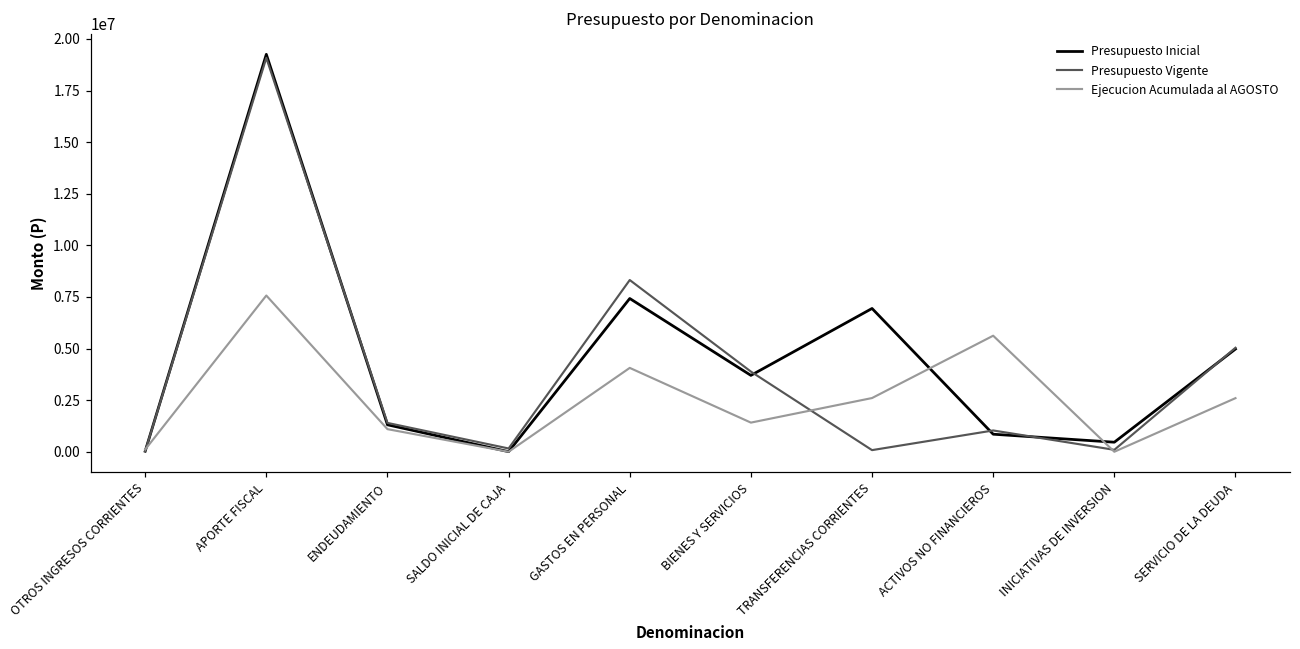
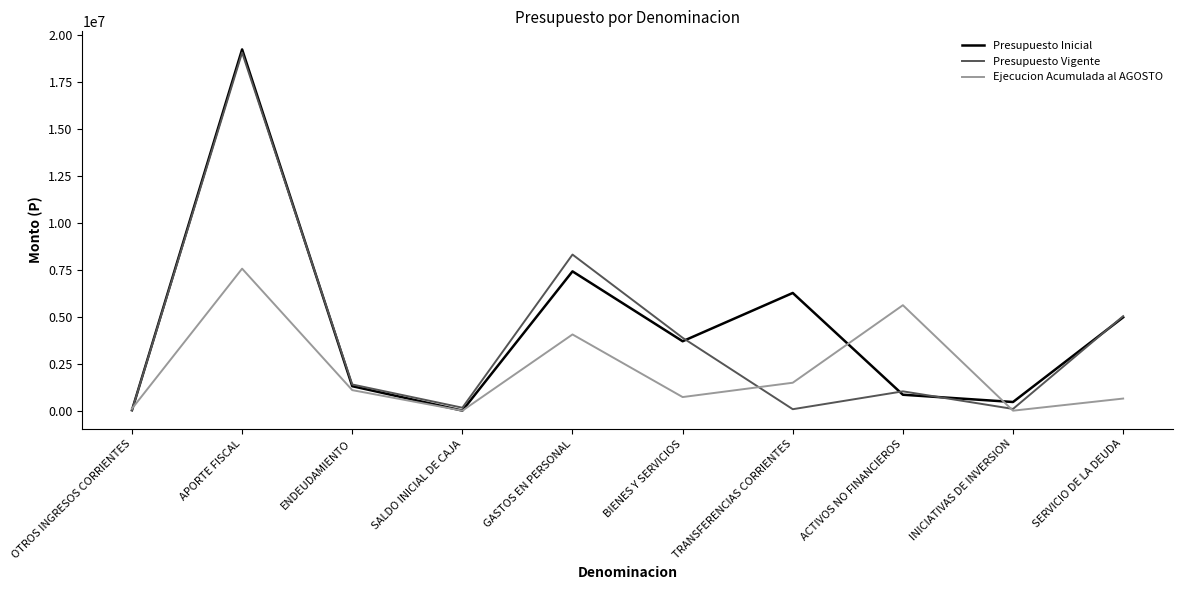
Ejecucion Acumulada al AGOSTO, BIENES Y SERVICIOS: 1400000 -> 700000
Presupuesto Inicial, TRANSFERENCIAS CORRIENTES: 6900000 -> 6300000
Ejecucion Acumulada al AGOSTO, TRANSFERENCIAS CORRIENTES: 2600000 -> 1500000
Ejecucion Acumulada al AGOSTO, SERVICIO DE LA DEUDA: 2600000 -> 600000
